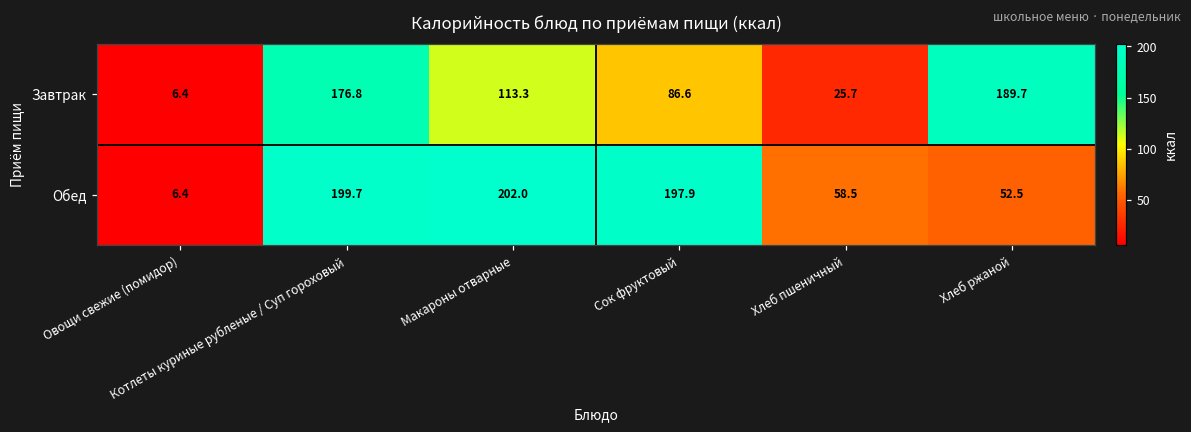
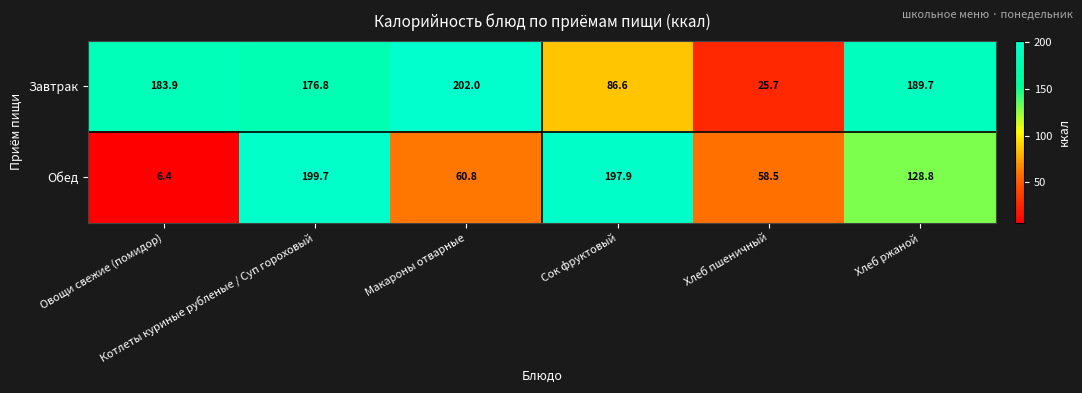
Завтрак, Овощи свежие (помидор): 6.4 -> 183.9
Завтрак, Макароны отварные: 113.3 -> 202.0
Обед, Макароны отварные: 202.0 -> 60.8
Обед, Хлеб ржаной: 52.5 -> 128.8
